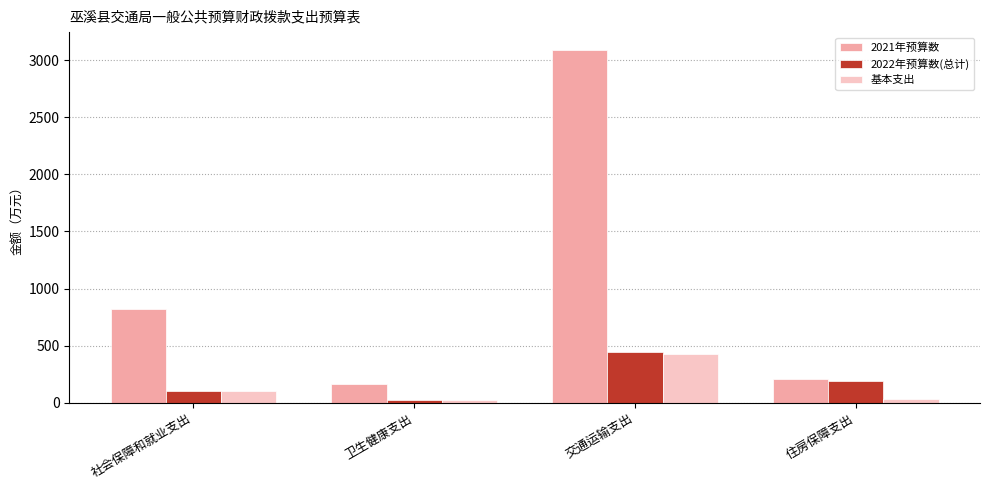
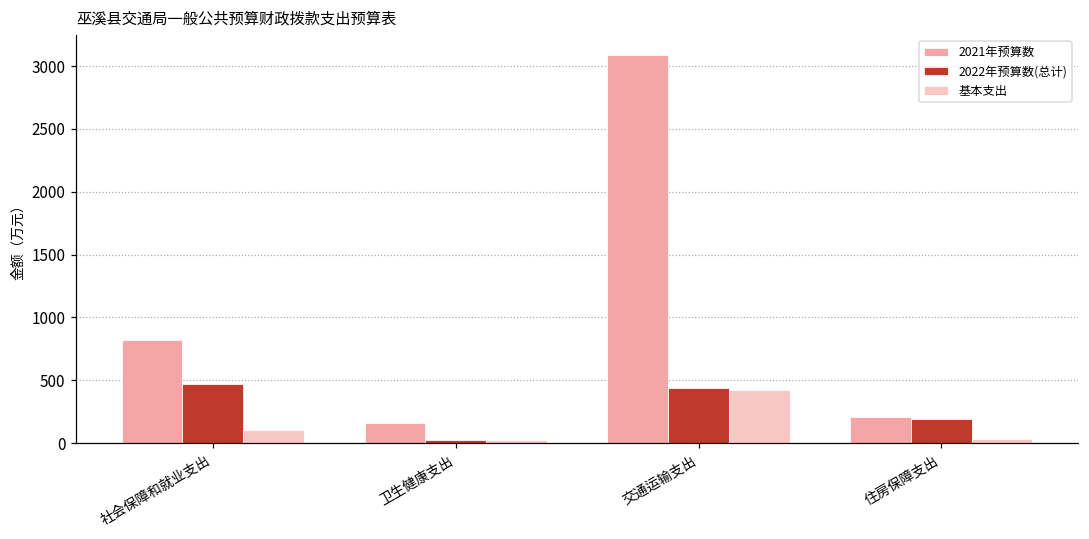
2022年预算数(总计), 社会保障和就业支出: 100 -> 470
